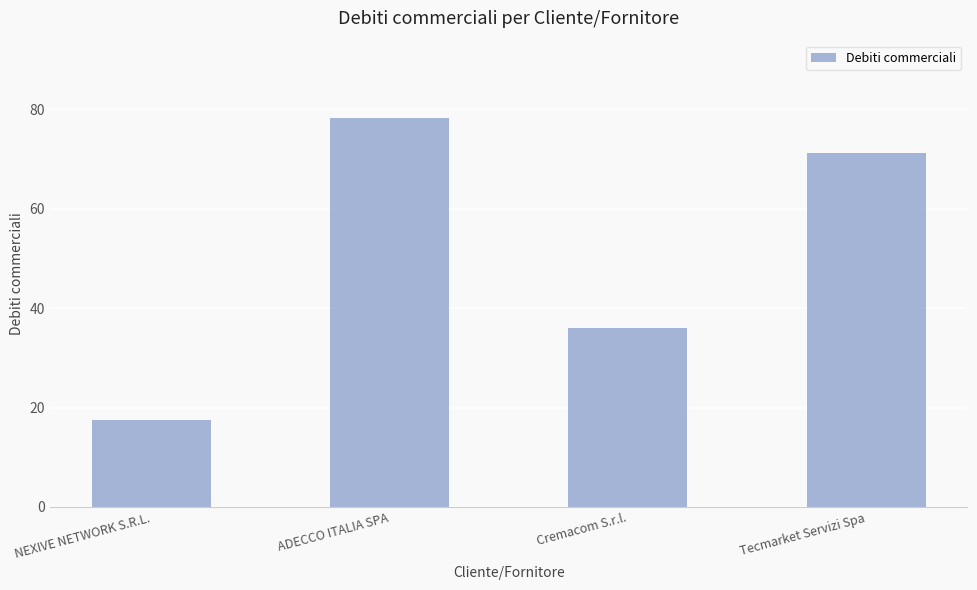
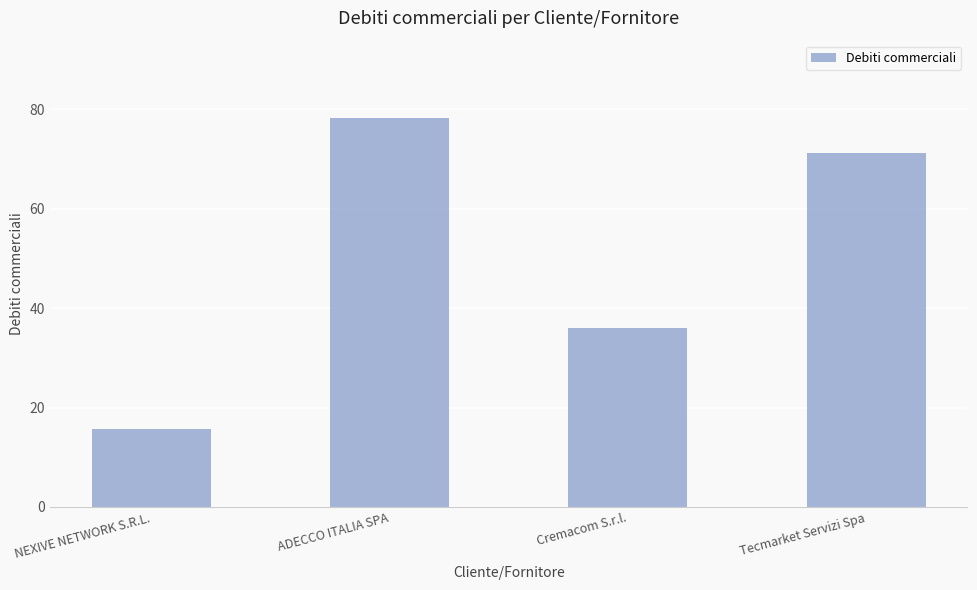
NEXIVE NETWORK S.R.L.: 18 -> 16
